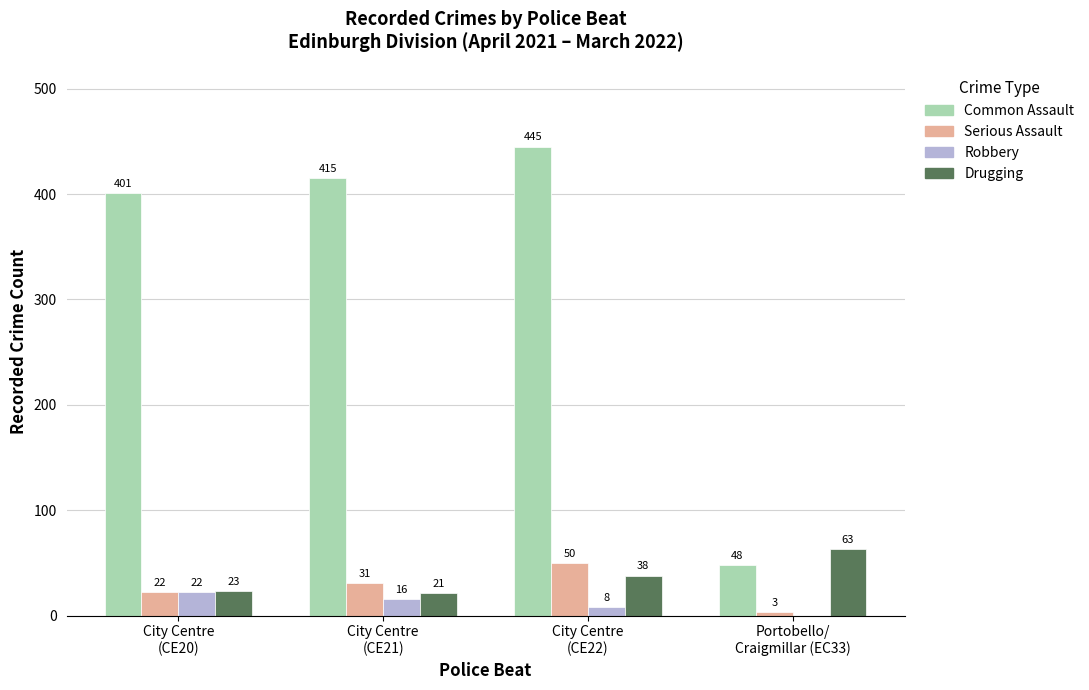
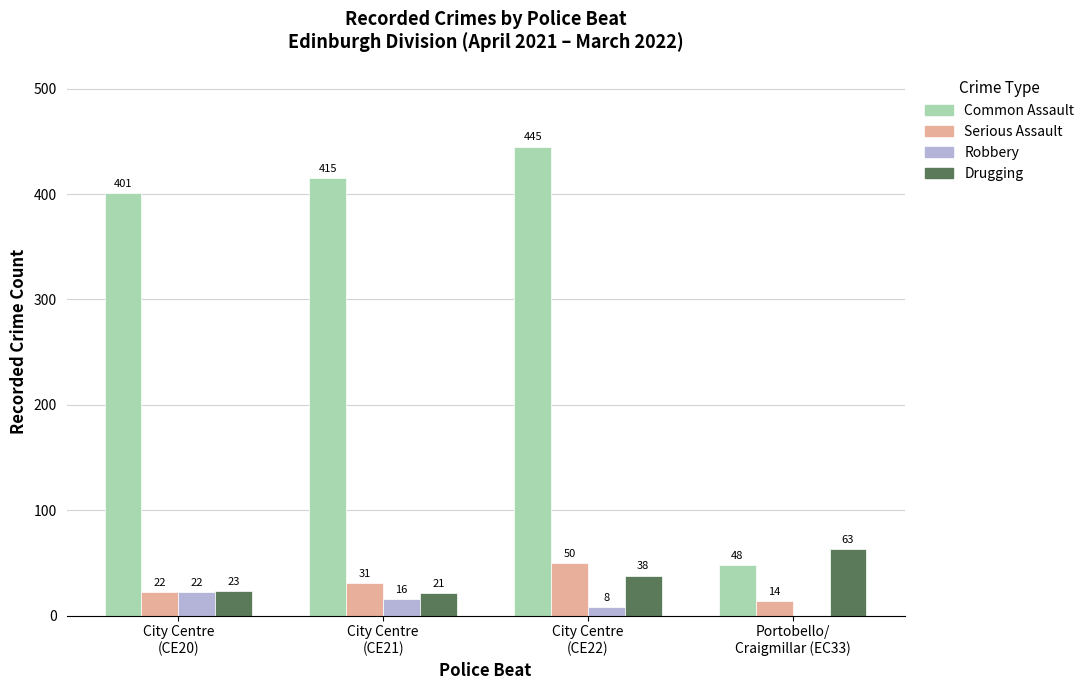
Serious Assault, Portobello/ Craigmillar (EC33): 3 -> 14
